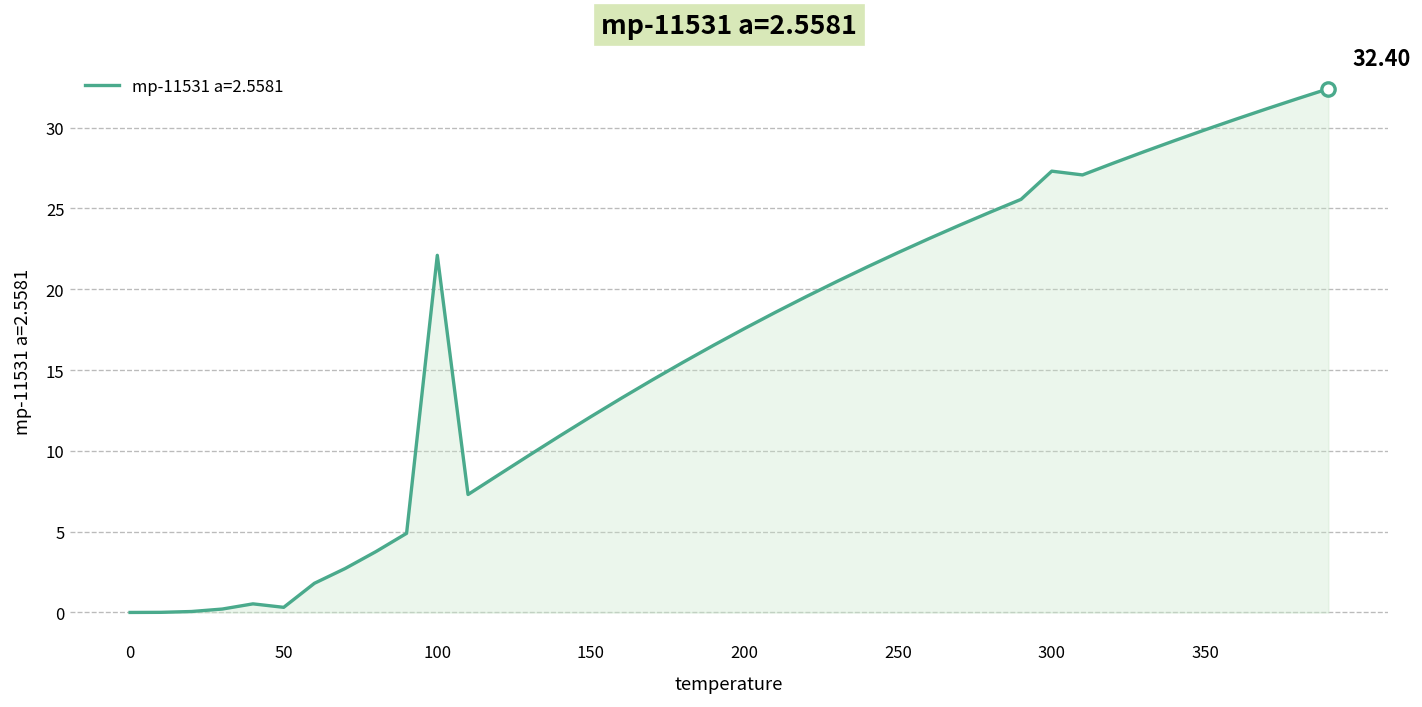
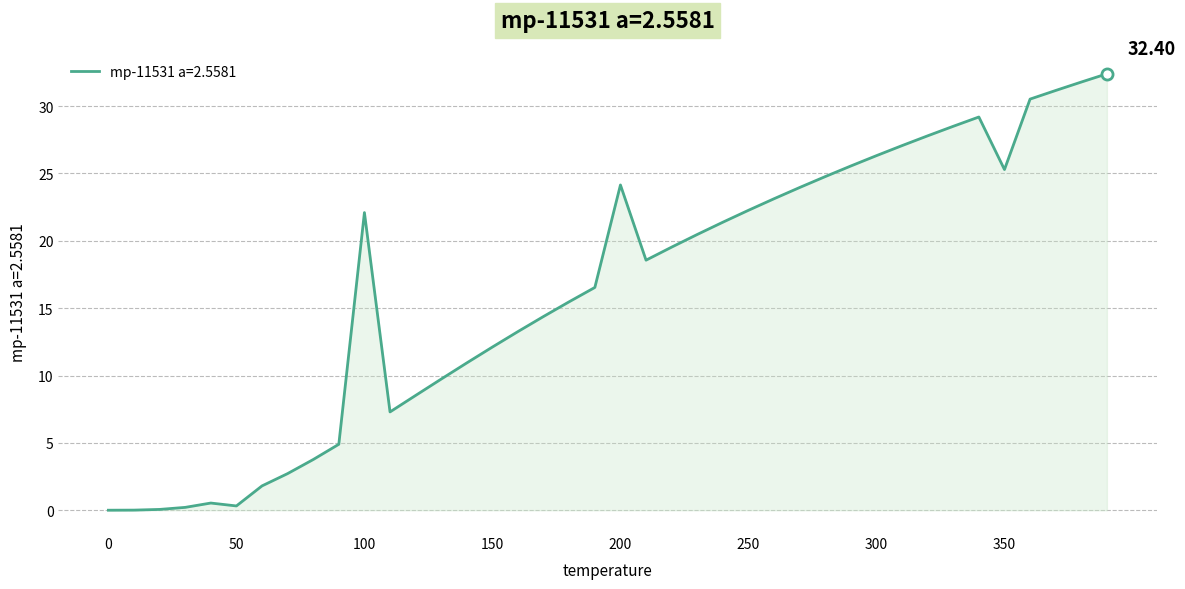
mp-11531 a=2.5581, 200: 17.6 -> 24.1
mp-11531 a=2.5581, 300: 27.3 -> 26.3
mp-11531 a=2.5581, 350: 29.9 -> 25.3
